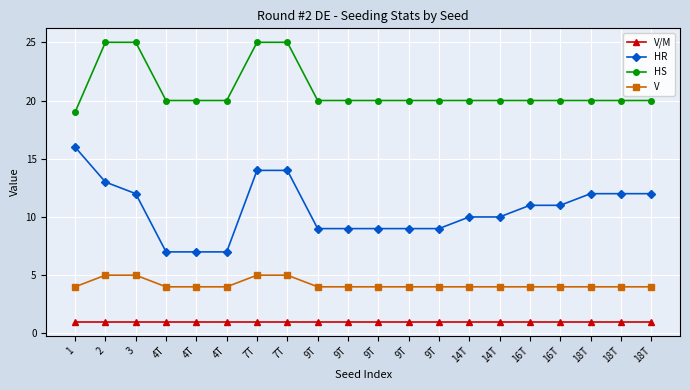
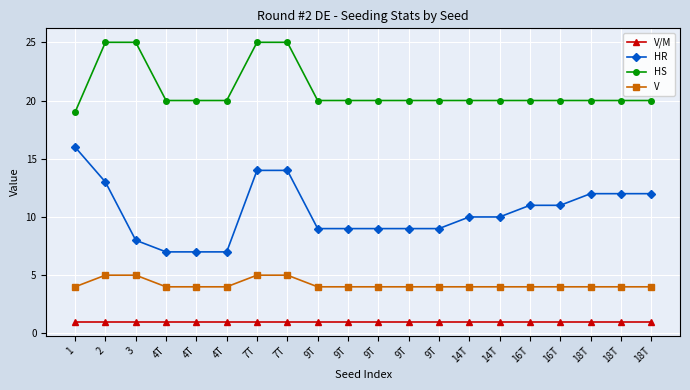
HR, 3: 12 -> 8
